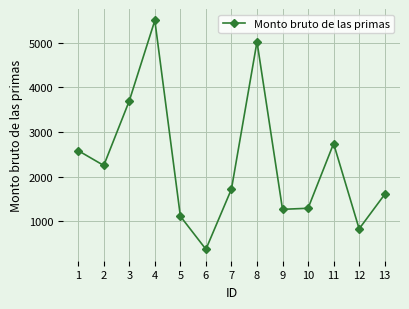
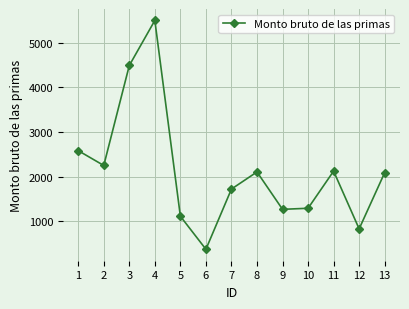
3: 3700 -> 4500
8: 5000 -> 2100
11: 2700 -> 2100
13: 1600 -> 2100
